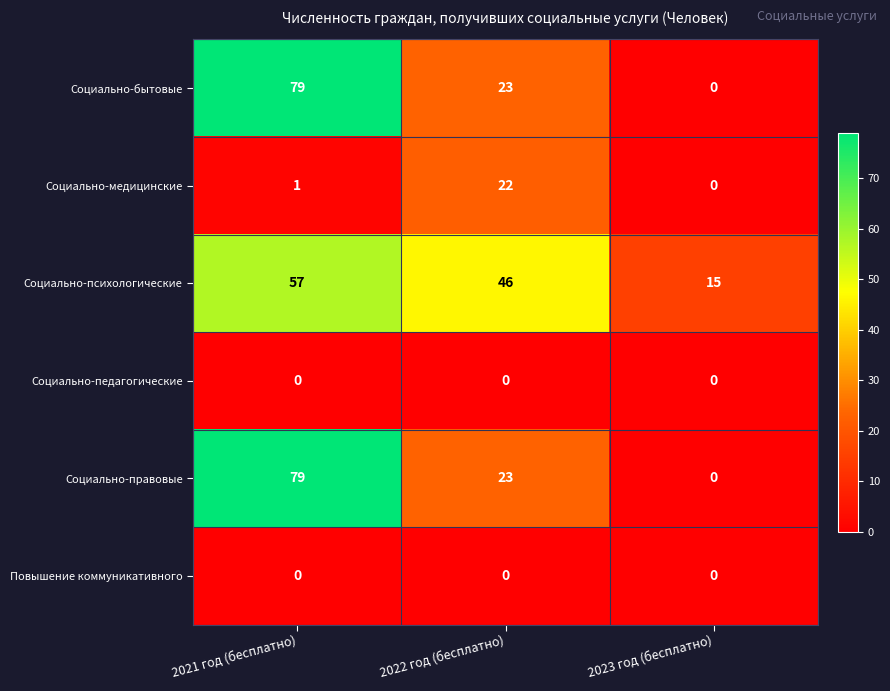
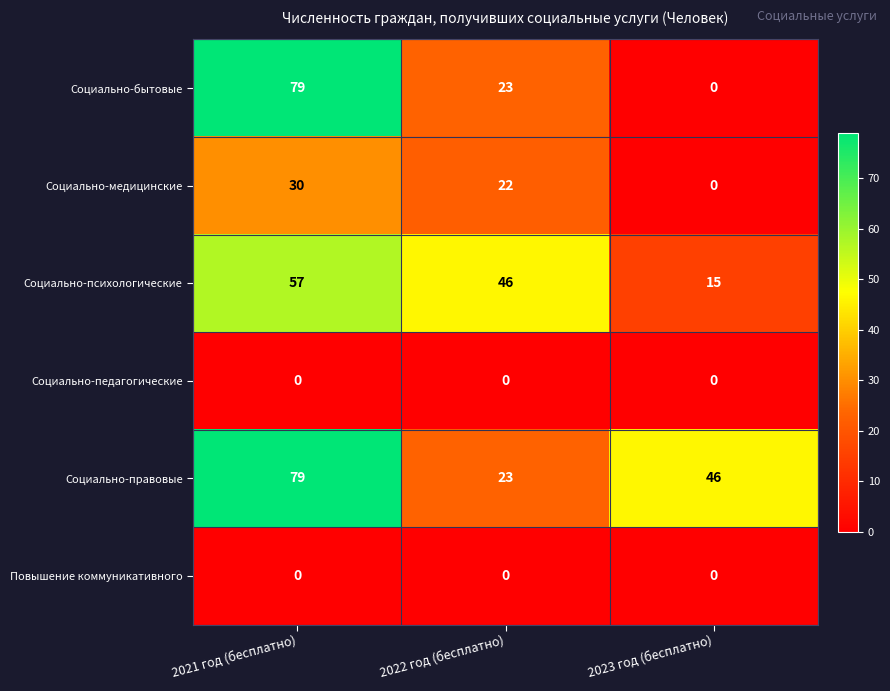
Социально-медицинские, 2021 год (бесплатно): 1 -> 30
Социально-правовые, 2023 год (бесплатно): 0 -> 46
